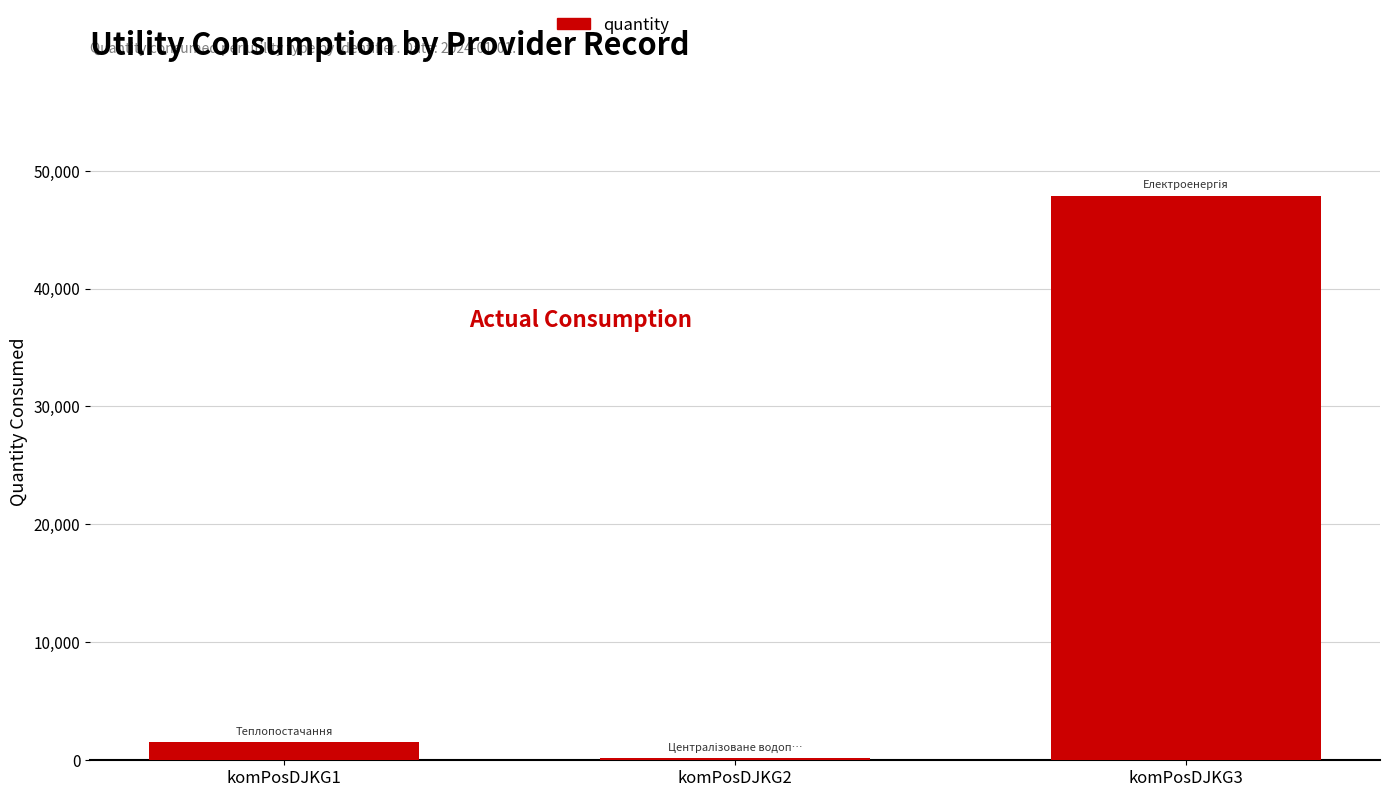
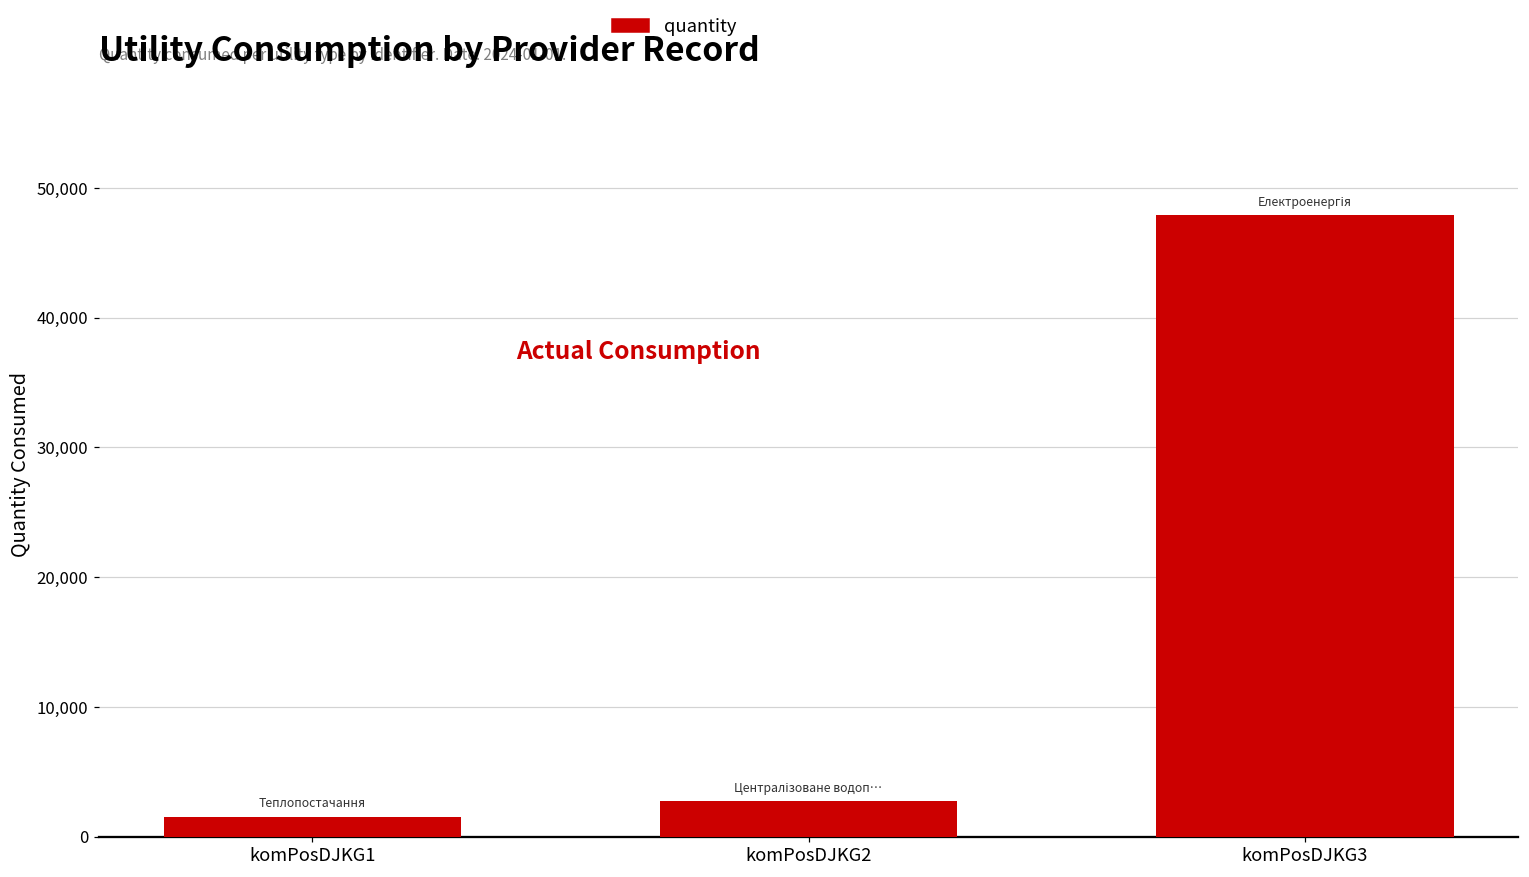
komPosDJKG2: 200 -> 2,700
